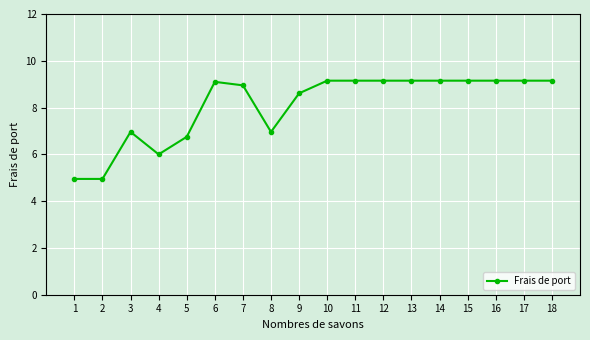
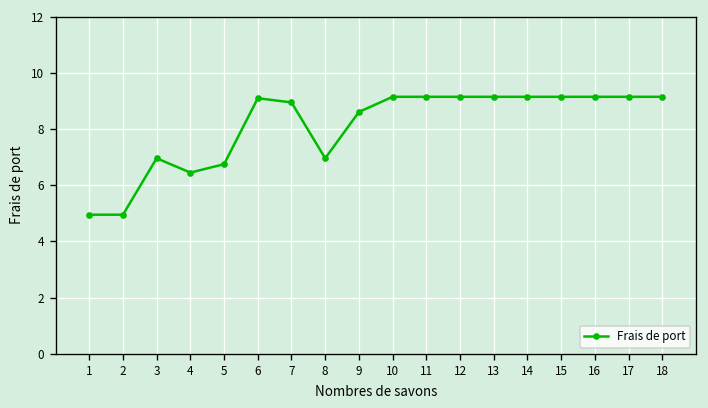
4: 6.0 -> 6.5
